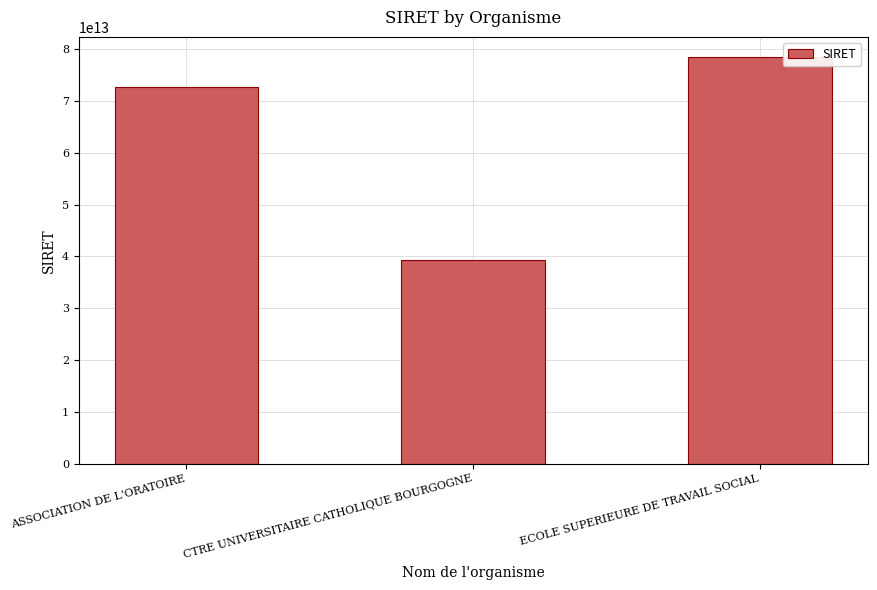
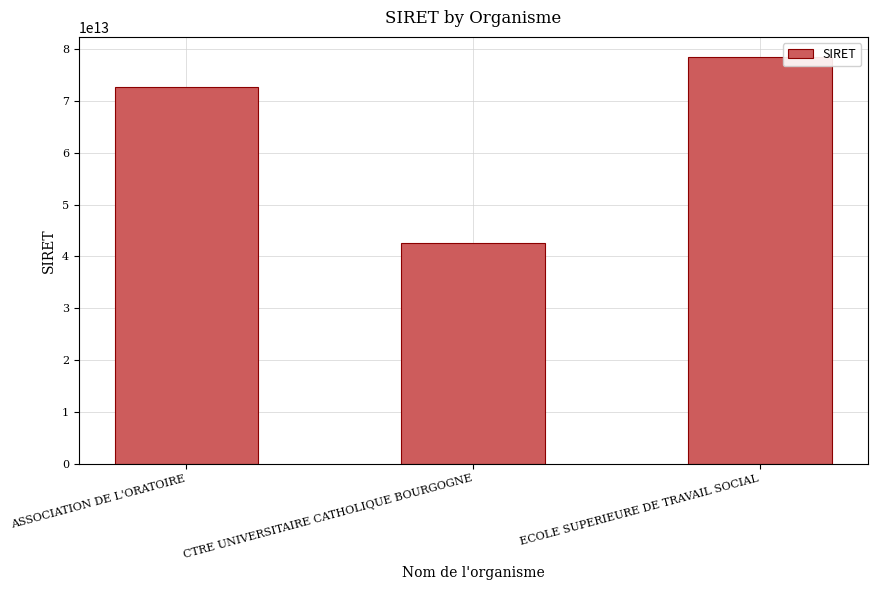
CTRE UNIVERSITAIRE CATHOLIQUE BOURGOGNE: 39000000000000 -> 43000000000000
